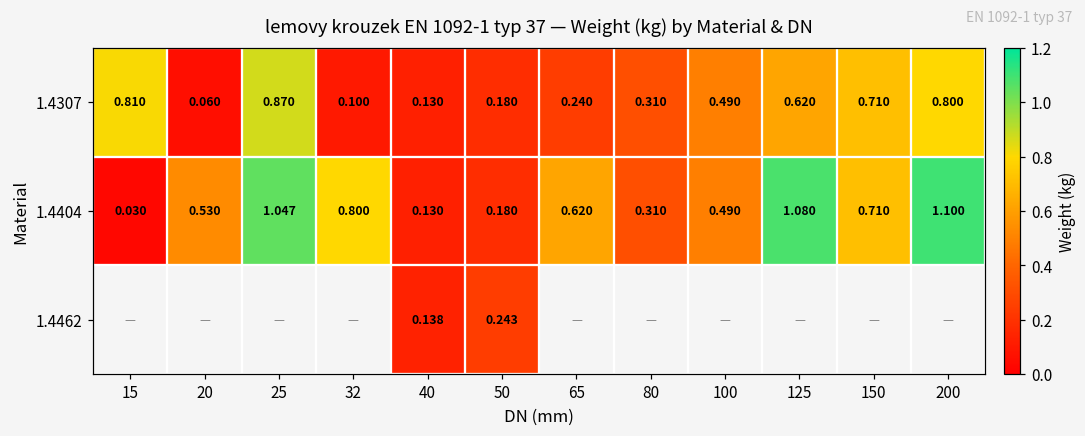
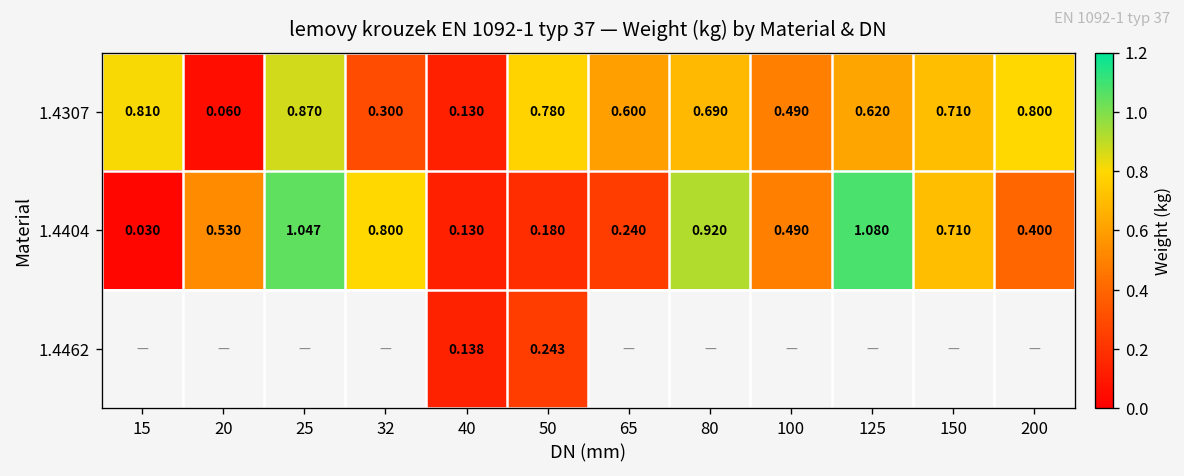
1.4307, 32: 0.100 -> 0.300
1.4307, 50: 0.180 -> 0.780
1.4307, 65: 0.240 -> 0.600
1.4307, 80: 0.310 -> 0.690
1.4404, 65: 0.620 -> 0.240
1.4404, 80: 0.310 -> 0.920
1.4404, 200: 1.100 -> 0.400
